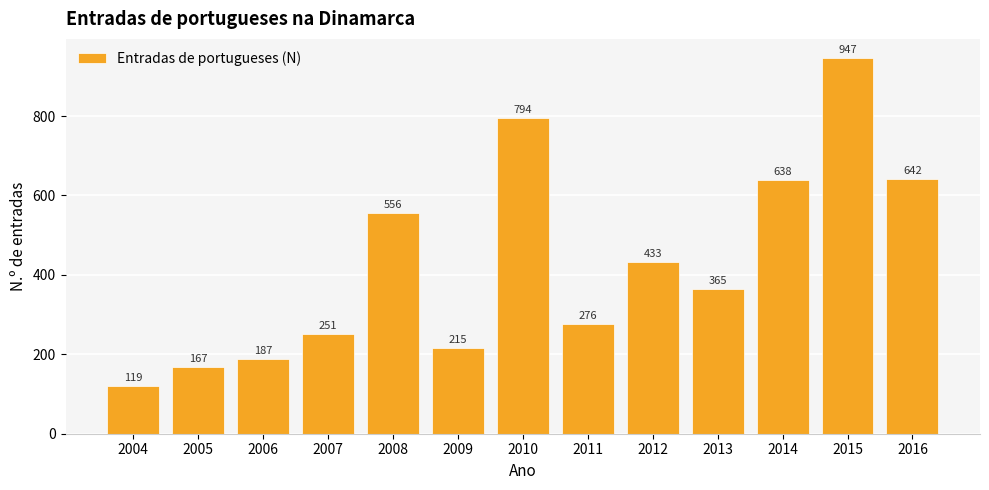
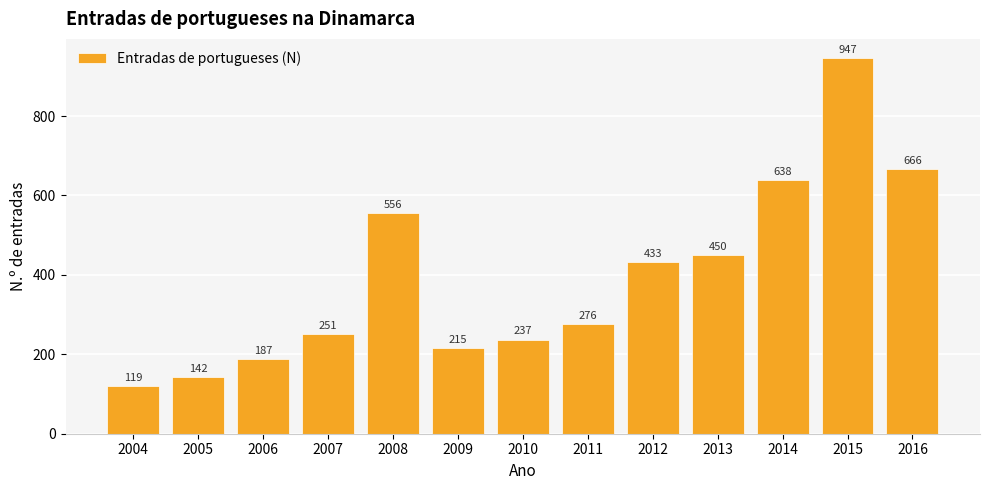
2005: 167 -> 142
2010: 794 -> 237
2013: 365 -> 450
2016: 642 -> 666
